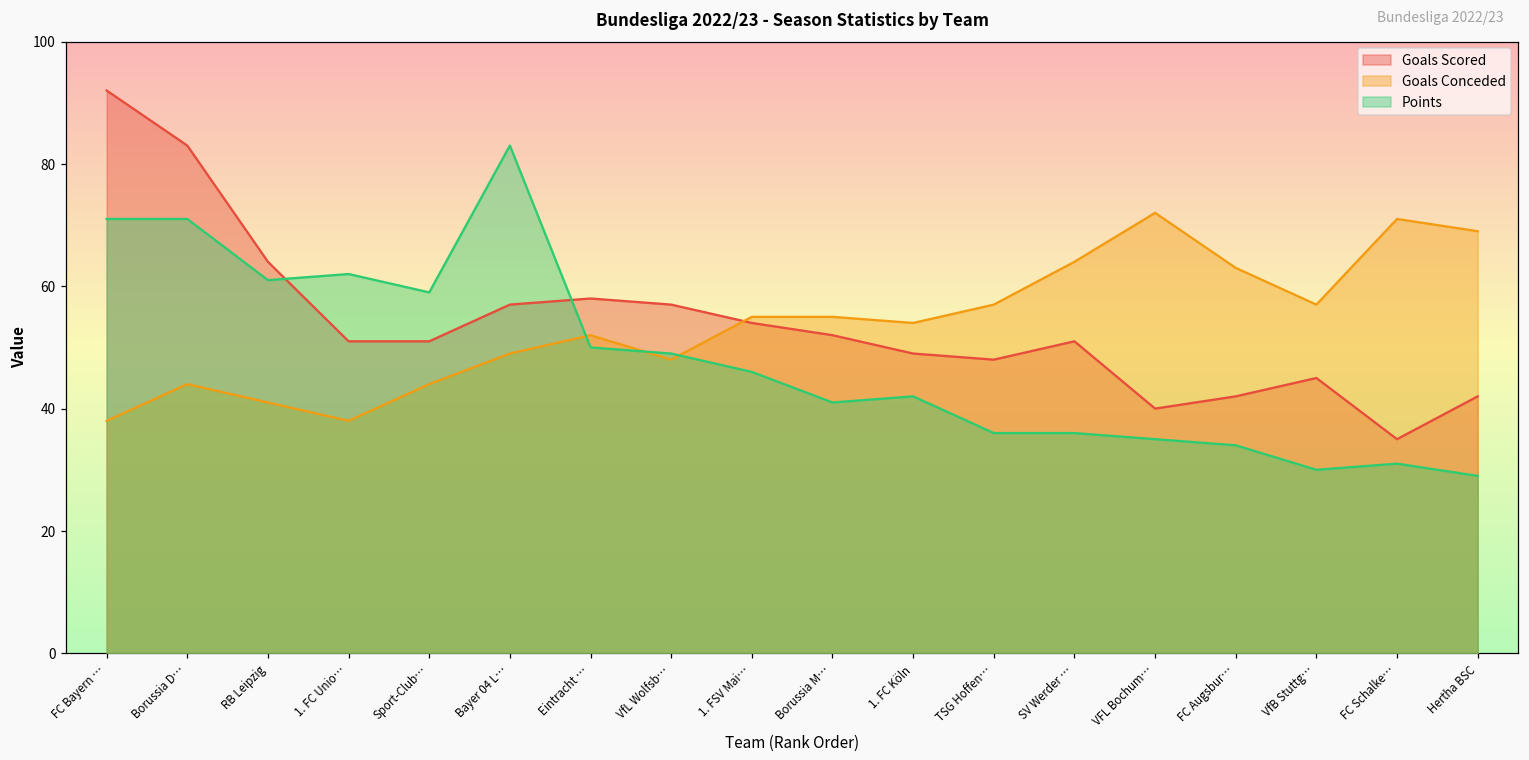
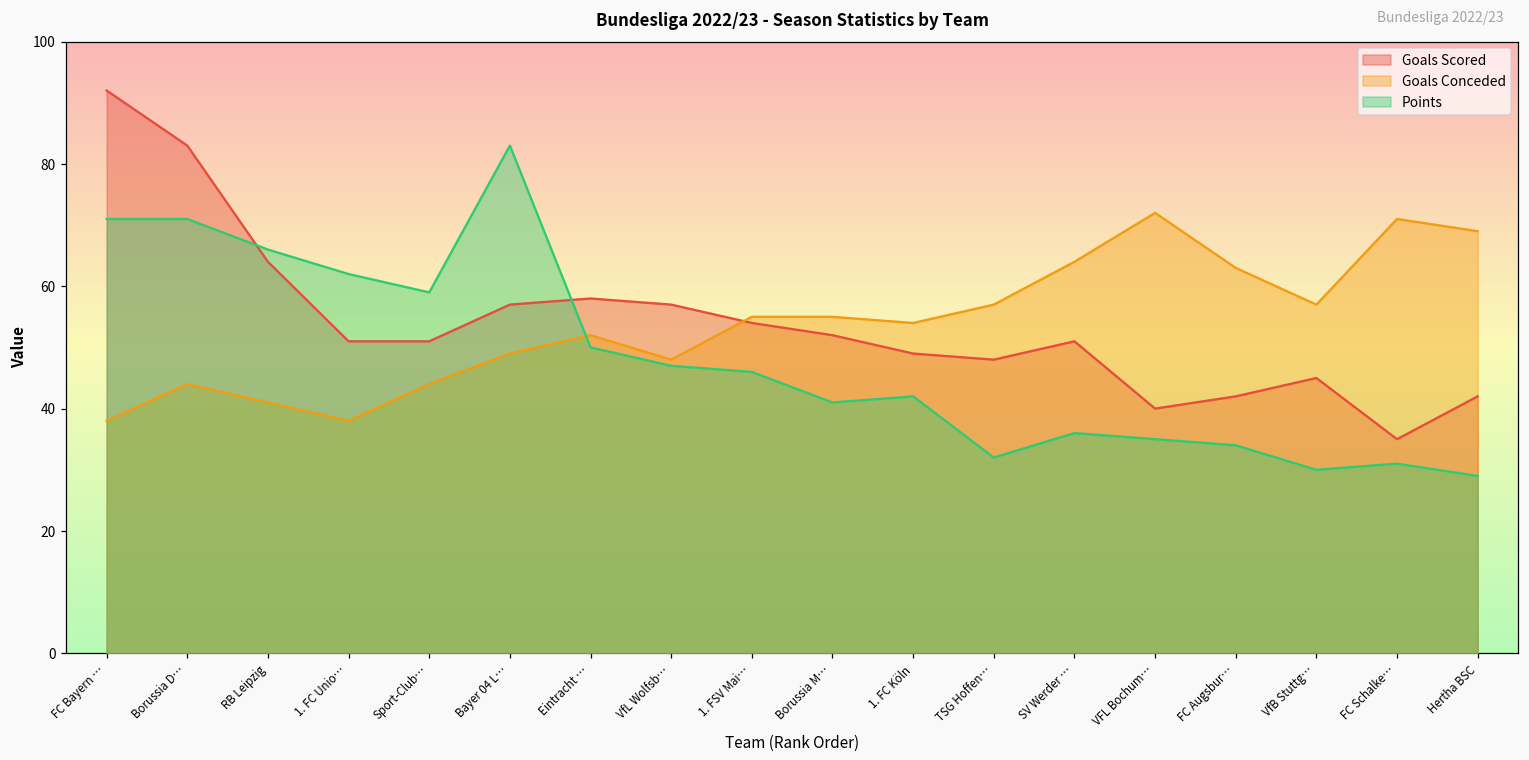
Points, RB Leipzig: 61 -> 66
Points, VfL Wolfsb…: 49 -> 47
Points, TSG Hoffen…: 36 -> 32
